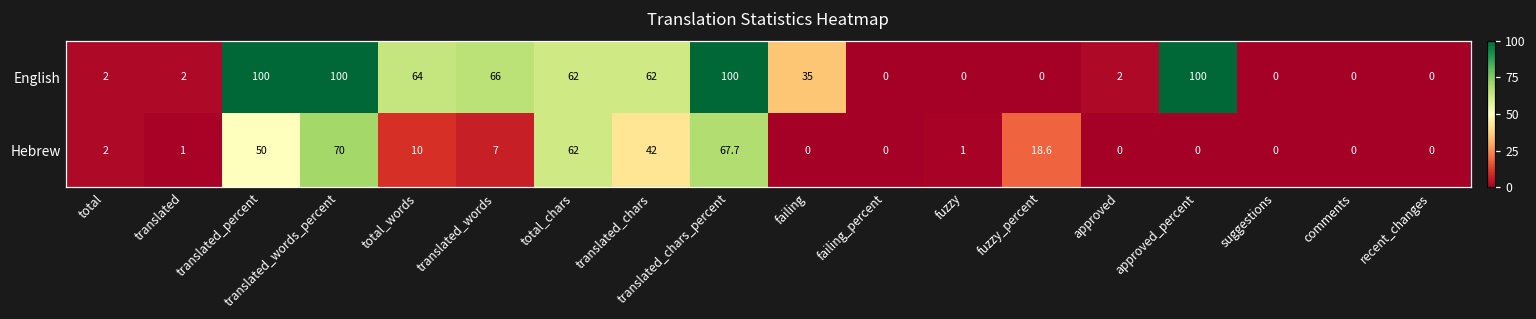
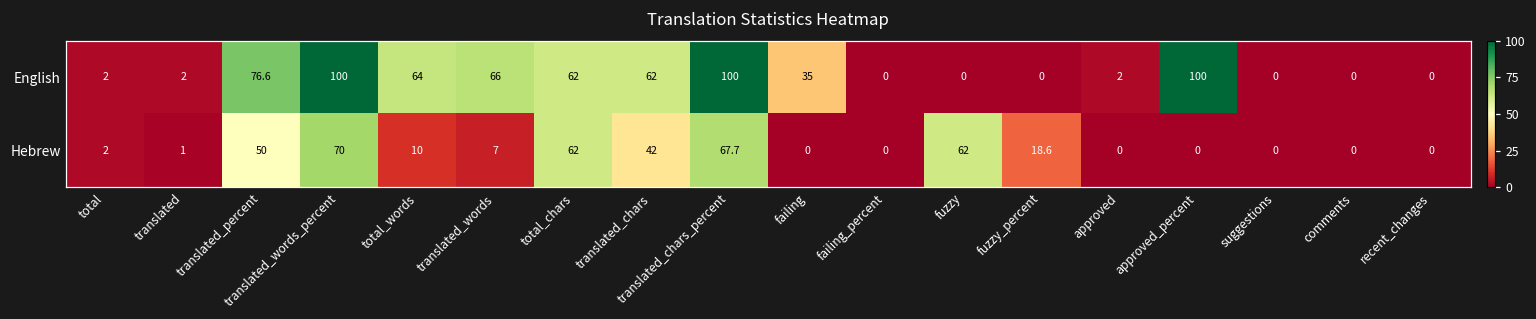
English, translated_percent: 100 -> 76.6
Hebrew, fuzzy: 1 -> 62
